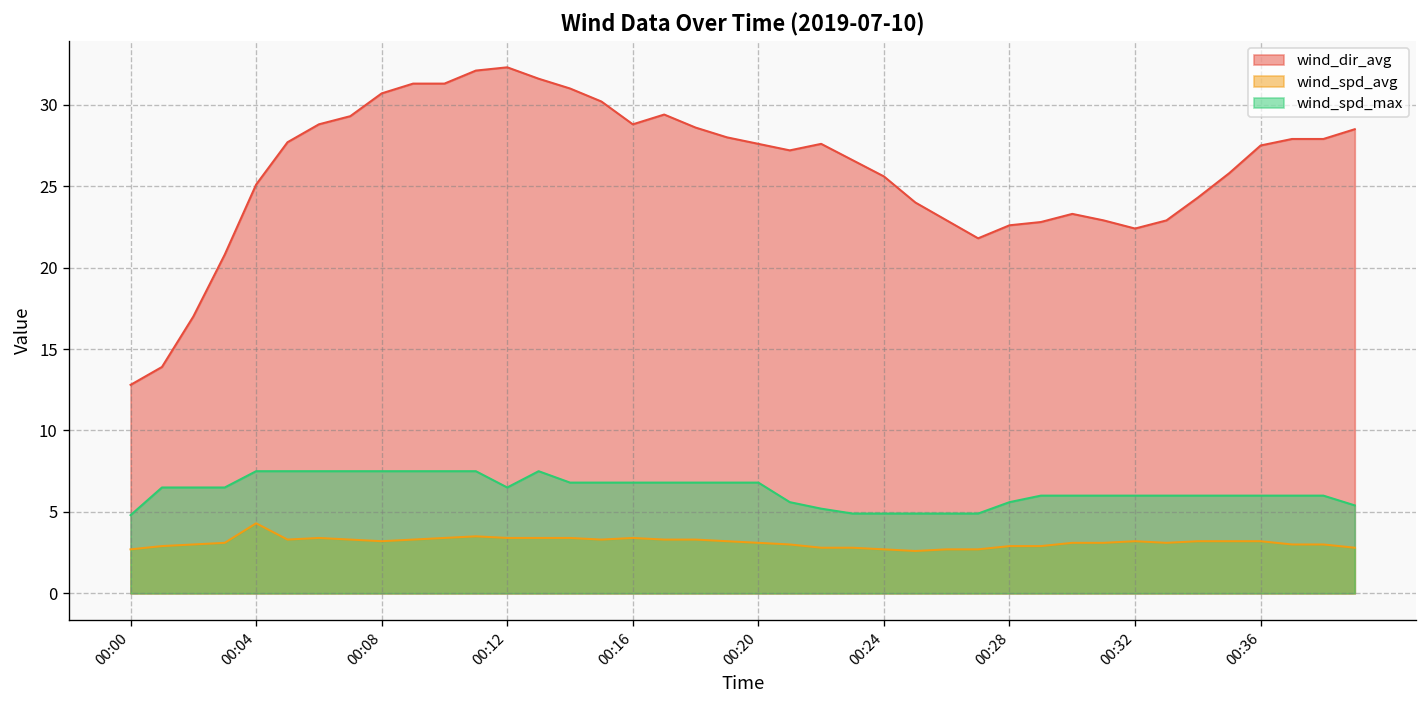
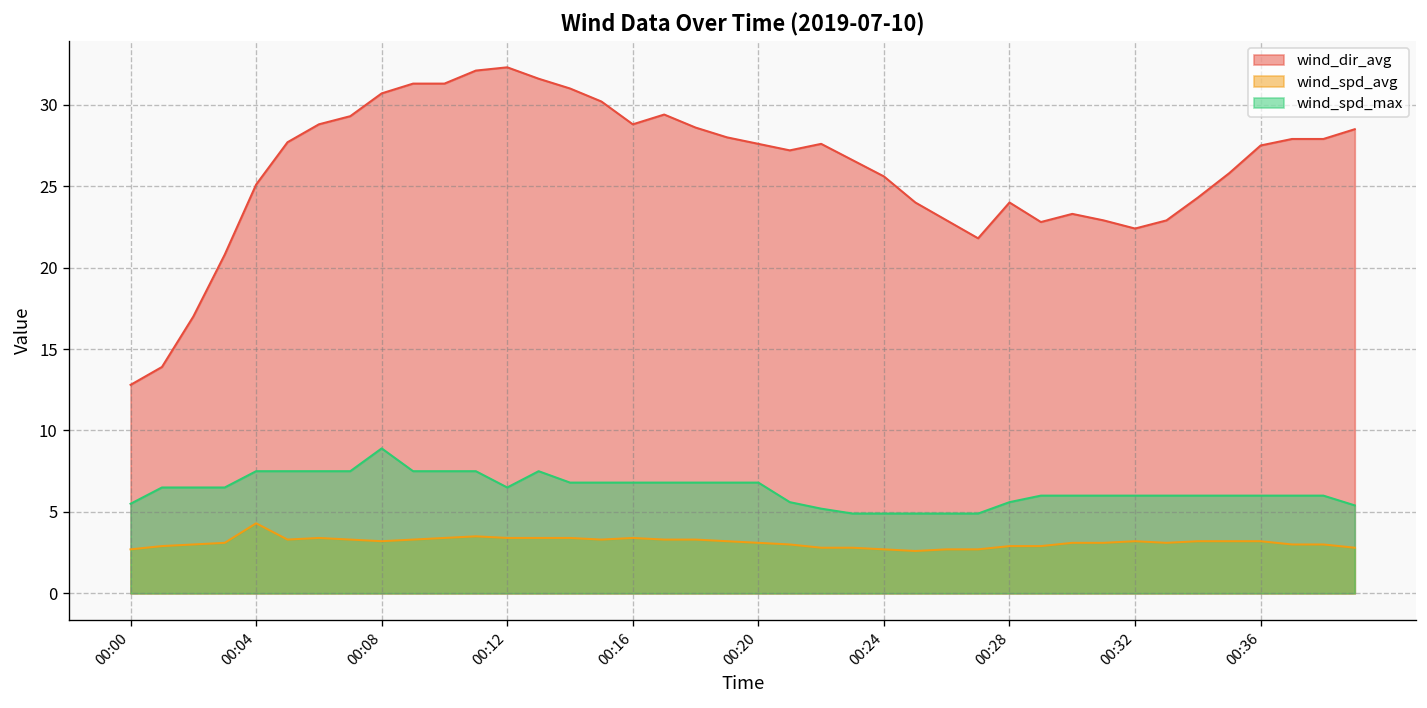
wind_spd_max, 00:00: 4.8 -> 5.5
wind_spd_max, 00:08: 7.5 -> 8.9
wind_dir_avg, 00:28: 22.6 -> 24.0
